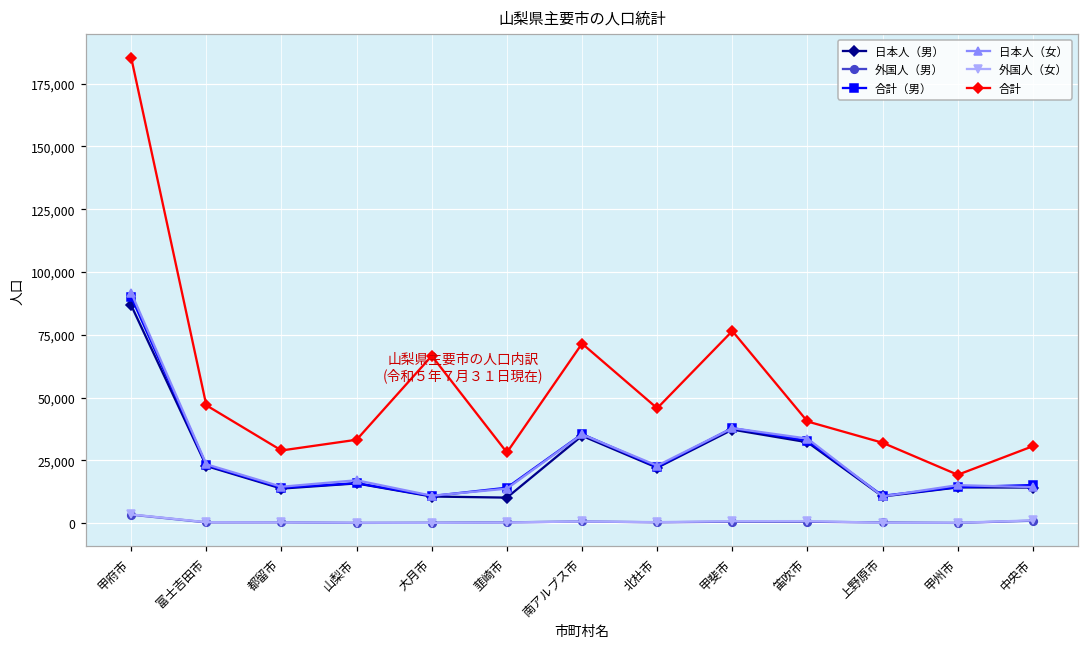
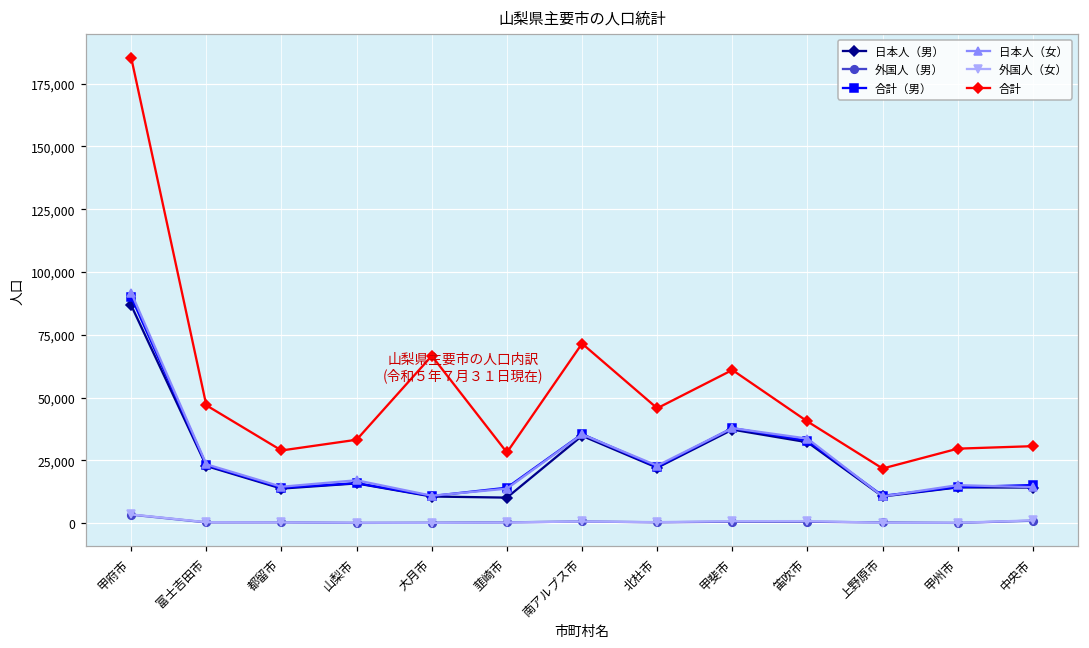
合計, 甲斐市: 77,000 -> 61,000
合計, 上野原市: 32,000 -> 22,000
合計, 甲州市: 19,000 -> 30,000
